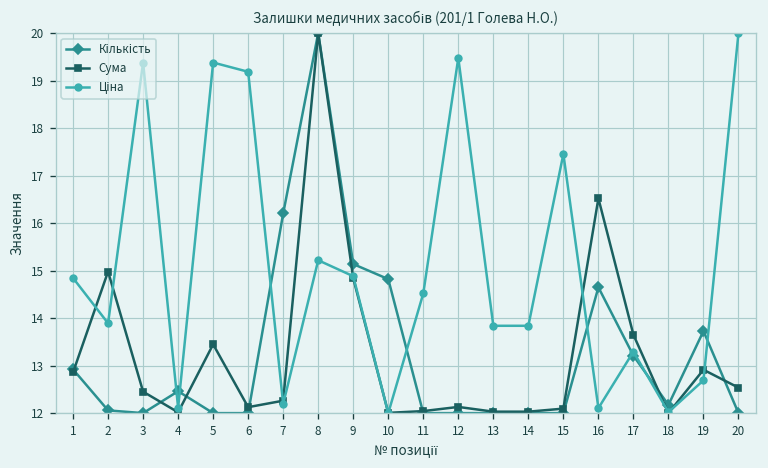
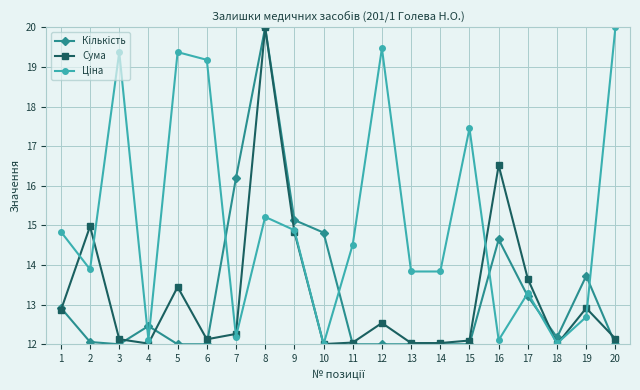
Сума, 3: 12.5 -> 12.1
Сума, 12: 12.1 -> 12.5
Сума, 20: 12.5 -> 12.1
